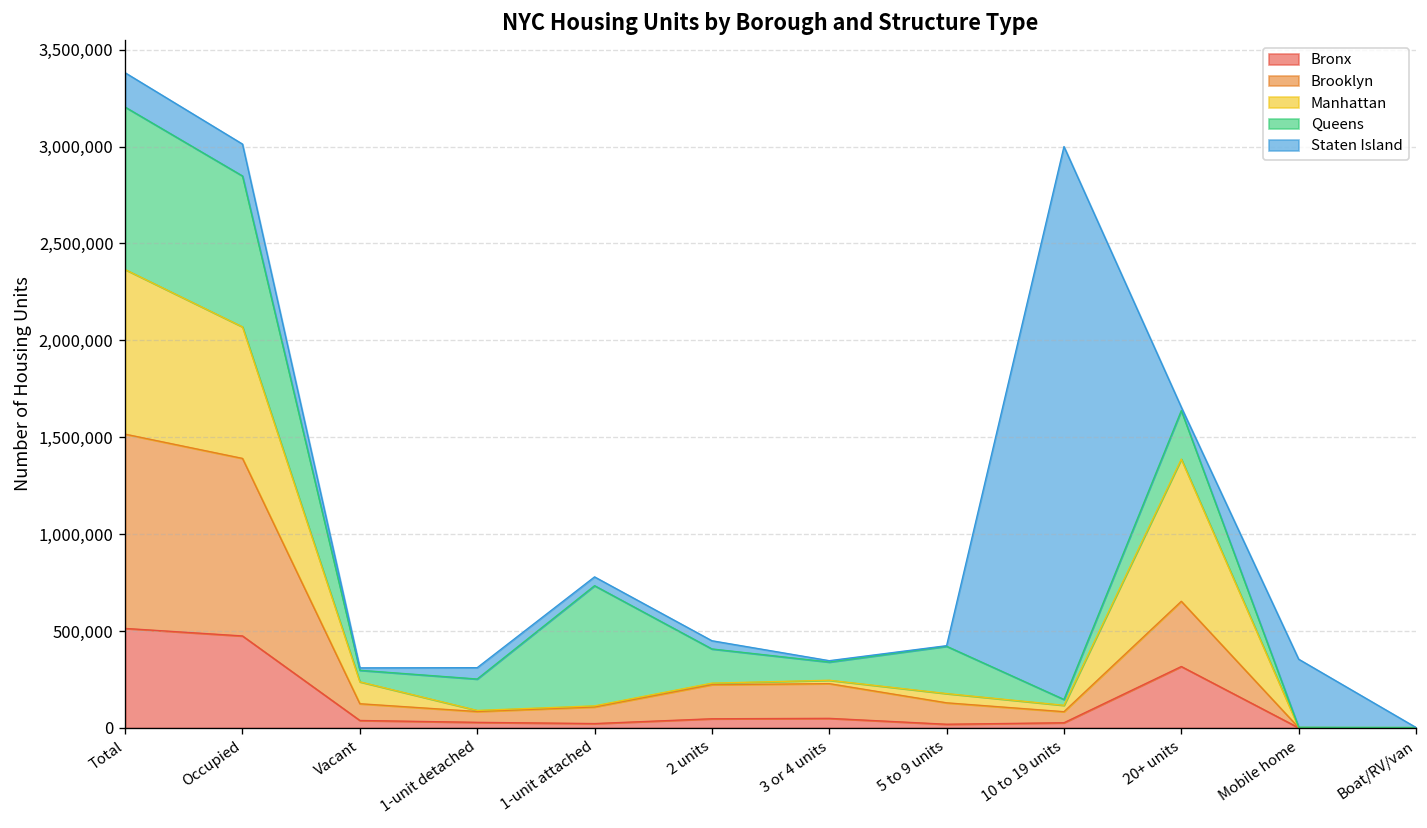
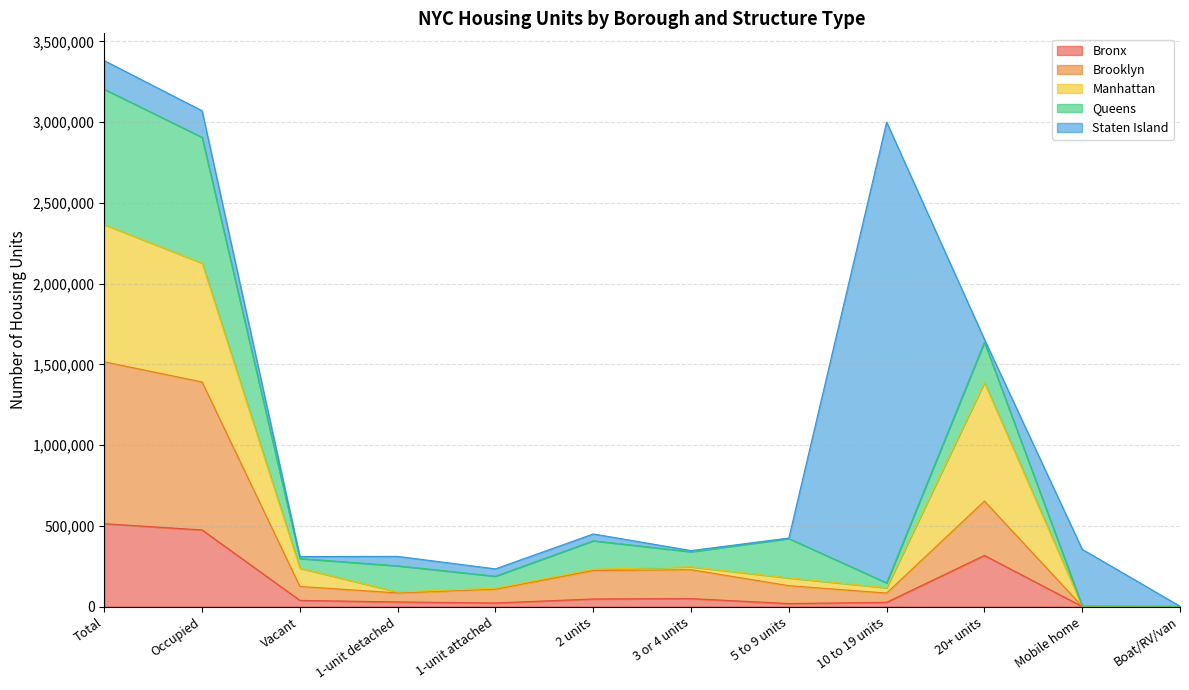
Manhattan, Occupied: 680,000 -> 740,000
Queens, 1-unit attached: 620,000 -> 70,000
